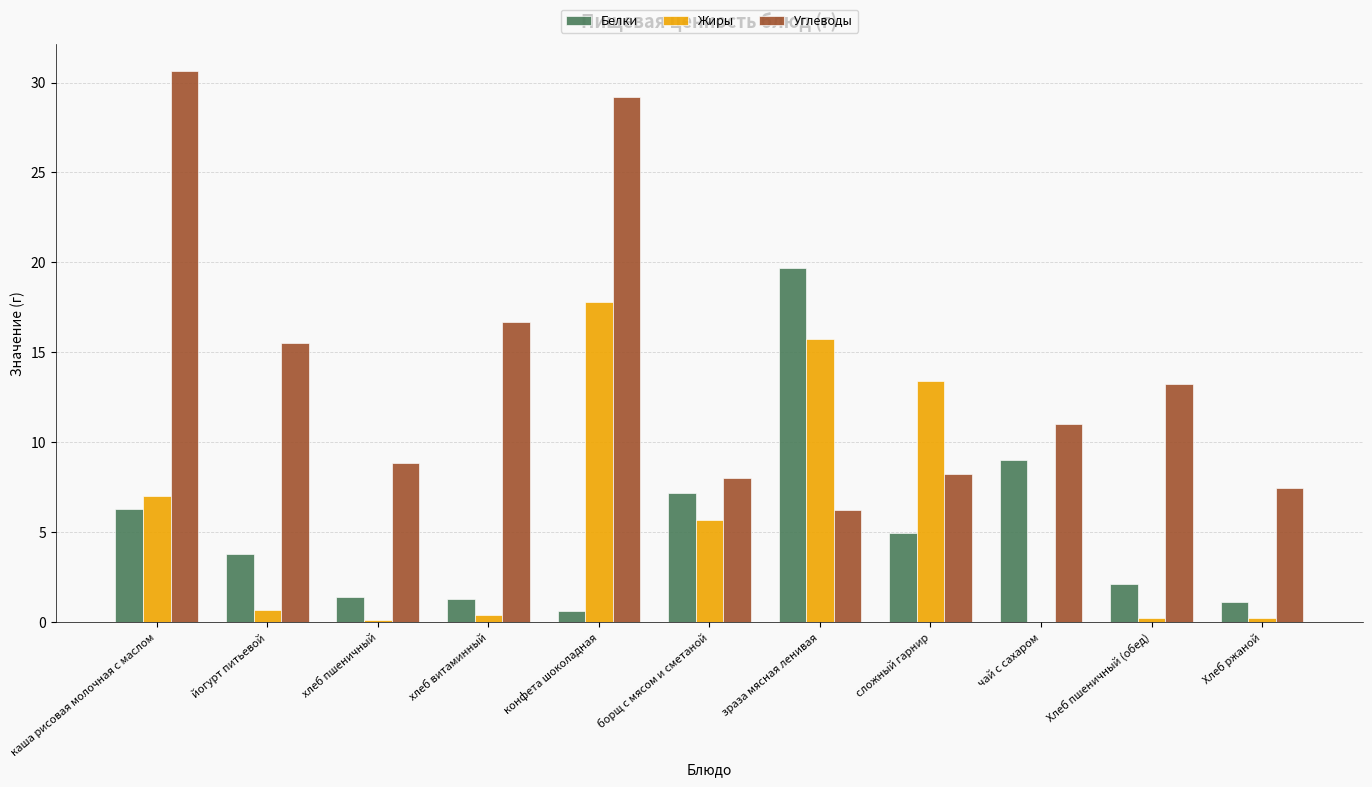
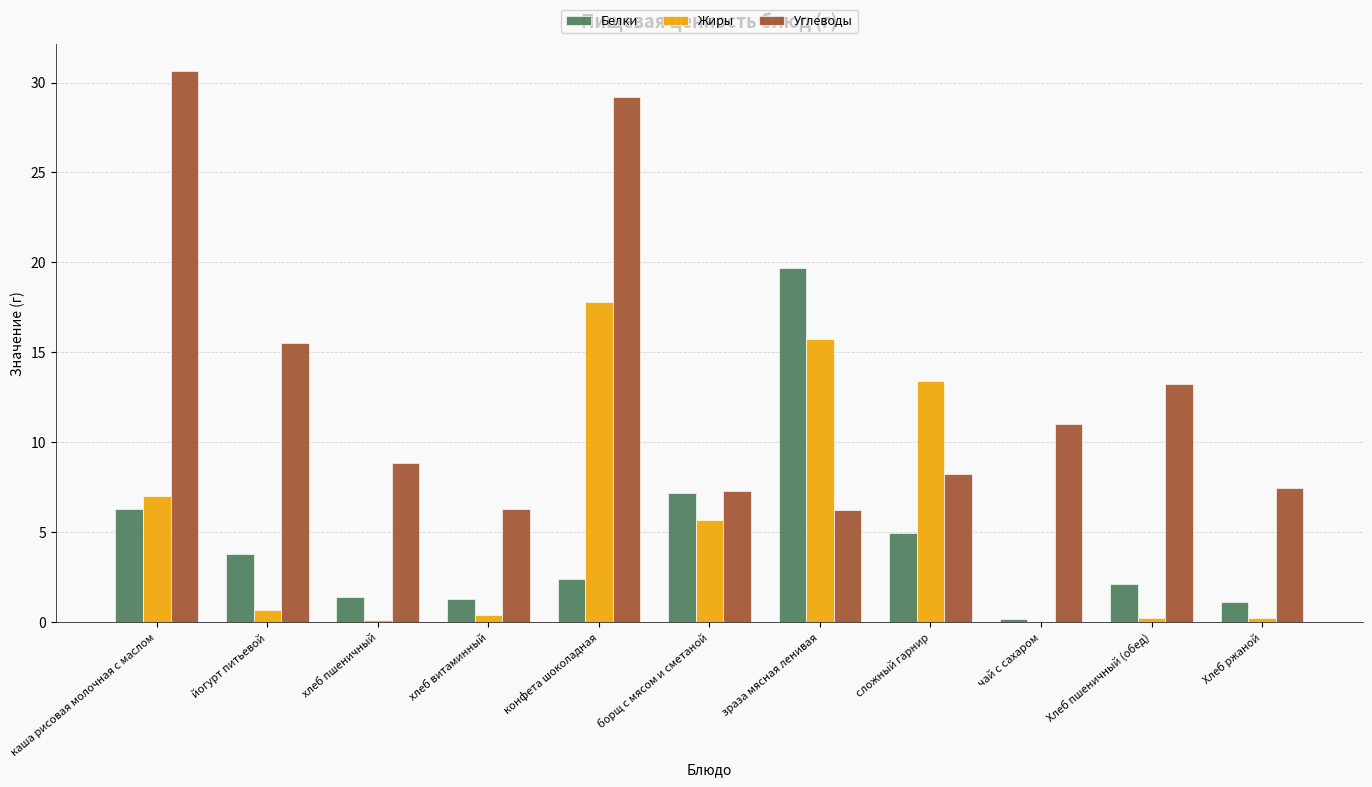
Углеводы, хлеб витаминный: 16.7 -> 6.3
Белки, конфета шоколадная: 0.6 -> 2.4
Углеводы, борщ с мясом и сметаной: 8.0 -> 7.3
Белки, чай с сахаром: 9.0 -> 0.2
